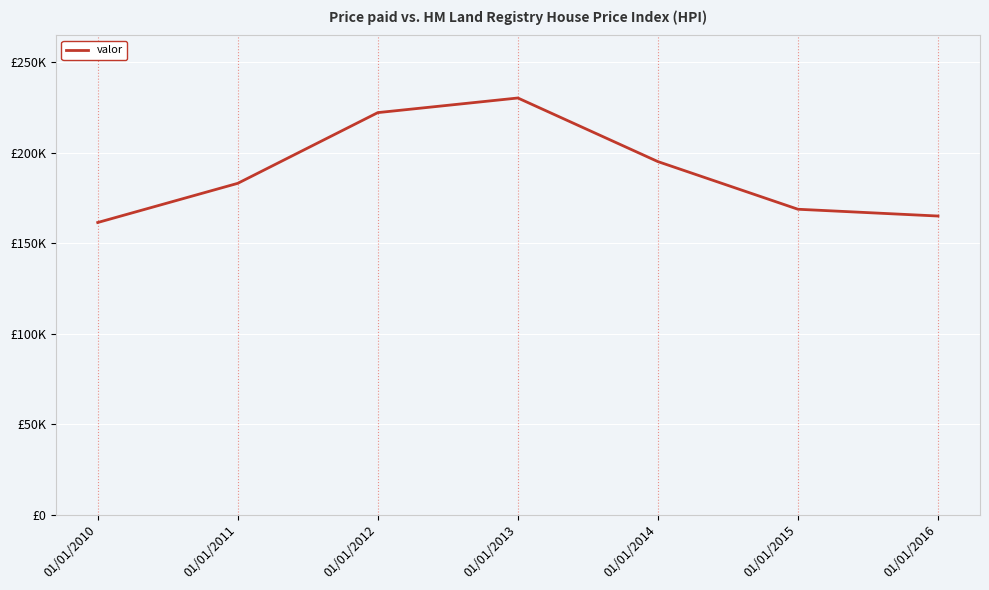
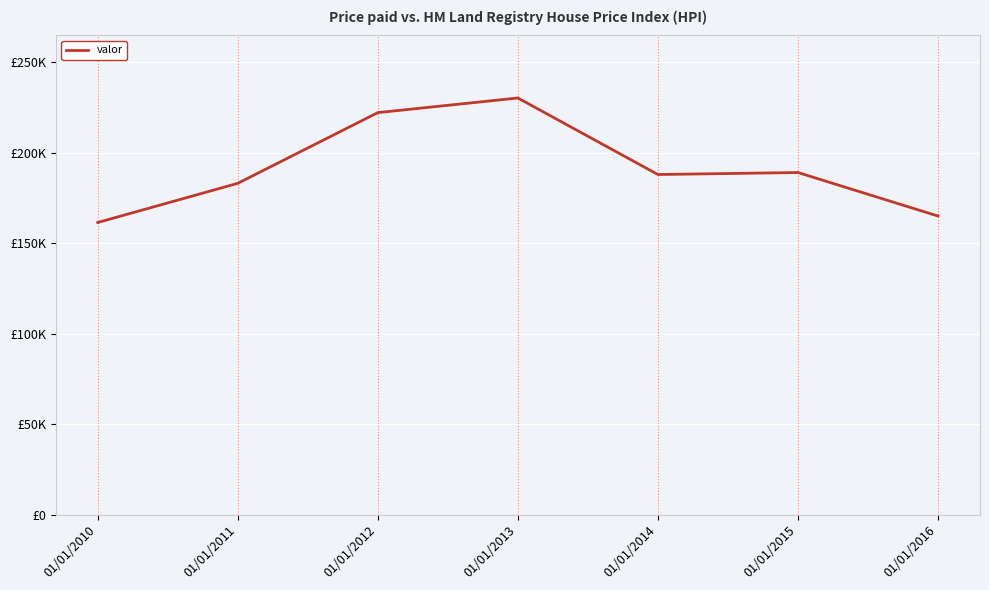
01/01/2014: £195000 -> £188000
01/01/2015: £169000 -> £189000
